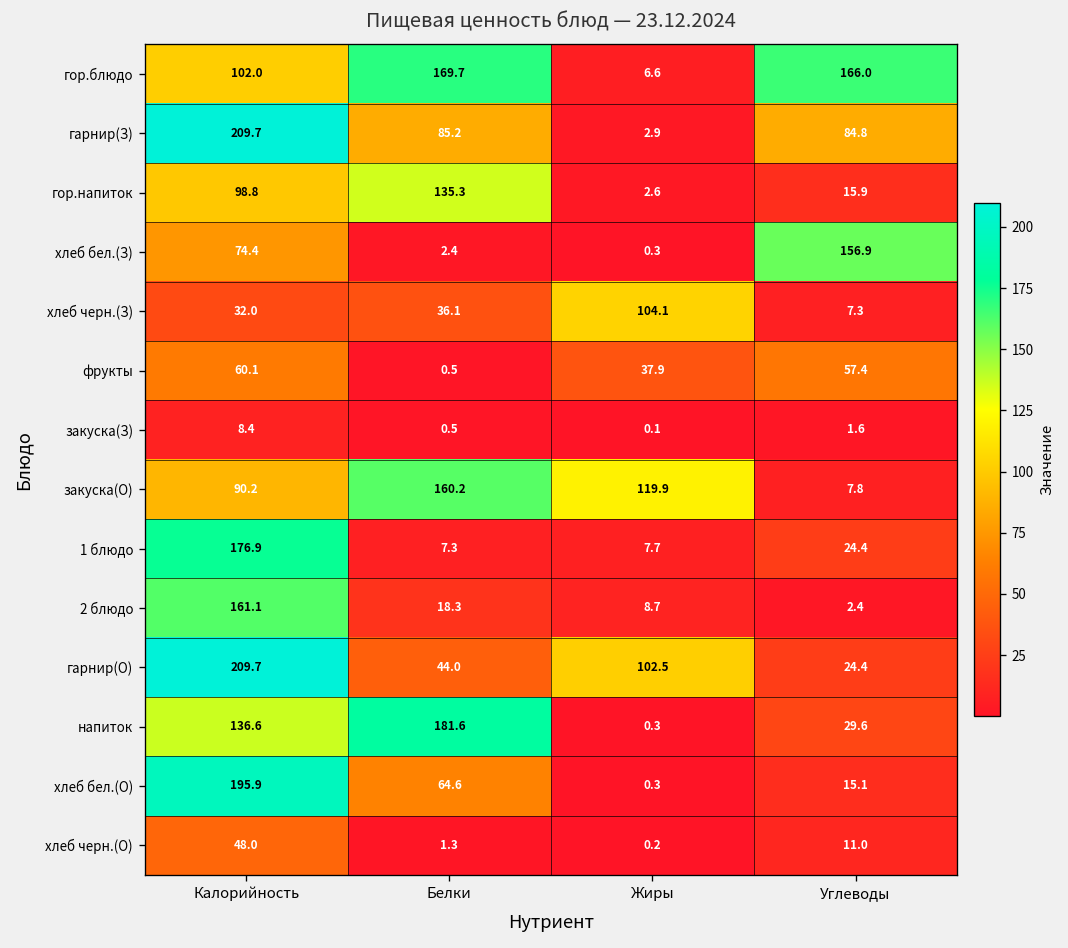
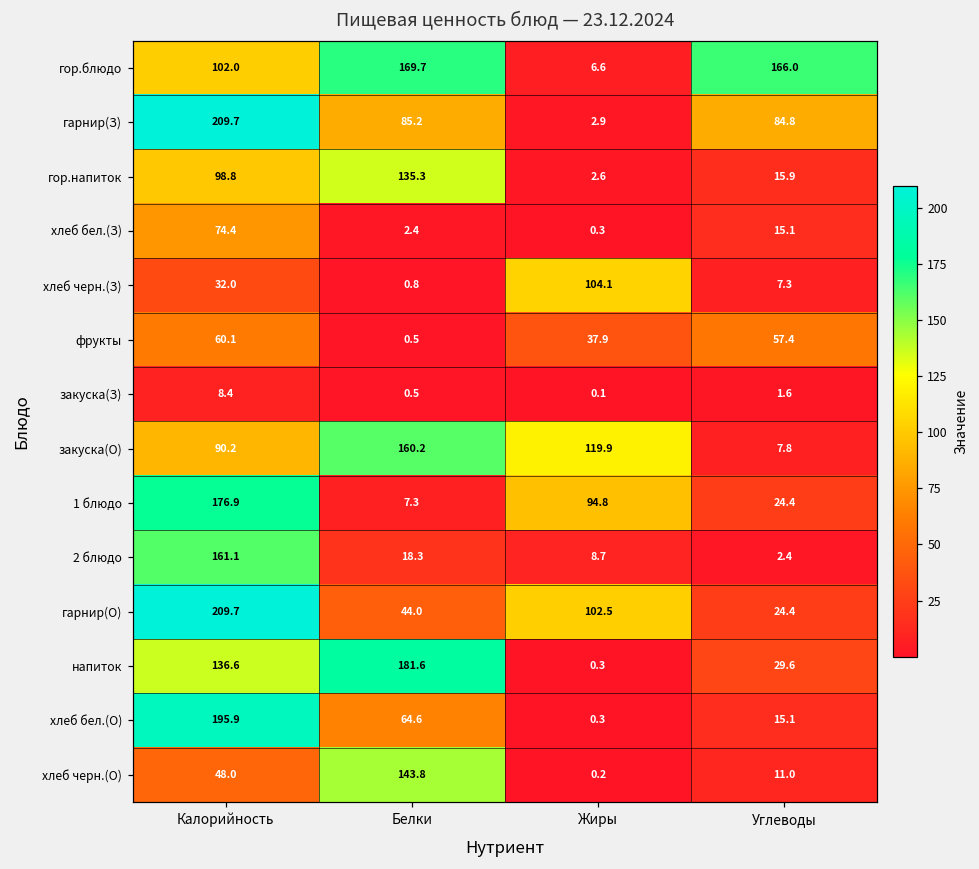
хлеб бел.(З), Углеводы: 156.9 -> 15.1
хлеб черн.(З), Белки: 36.1 -> 0.8
1 блюдо, Жиры: 7.7 -> 94.8
хлеб черн.(О), Белки: 1.3 -> 143.8
